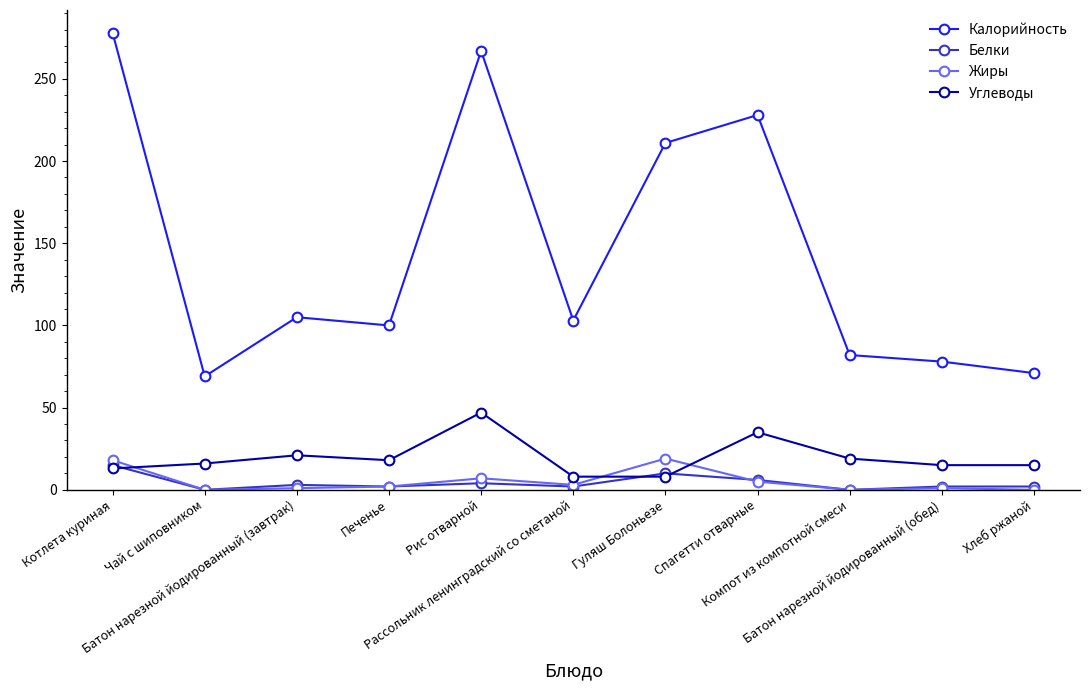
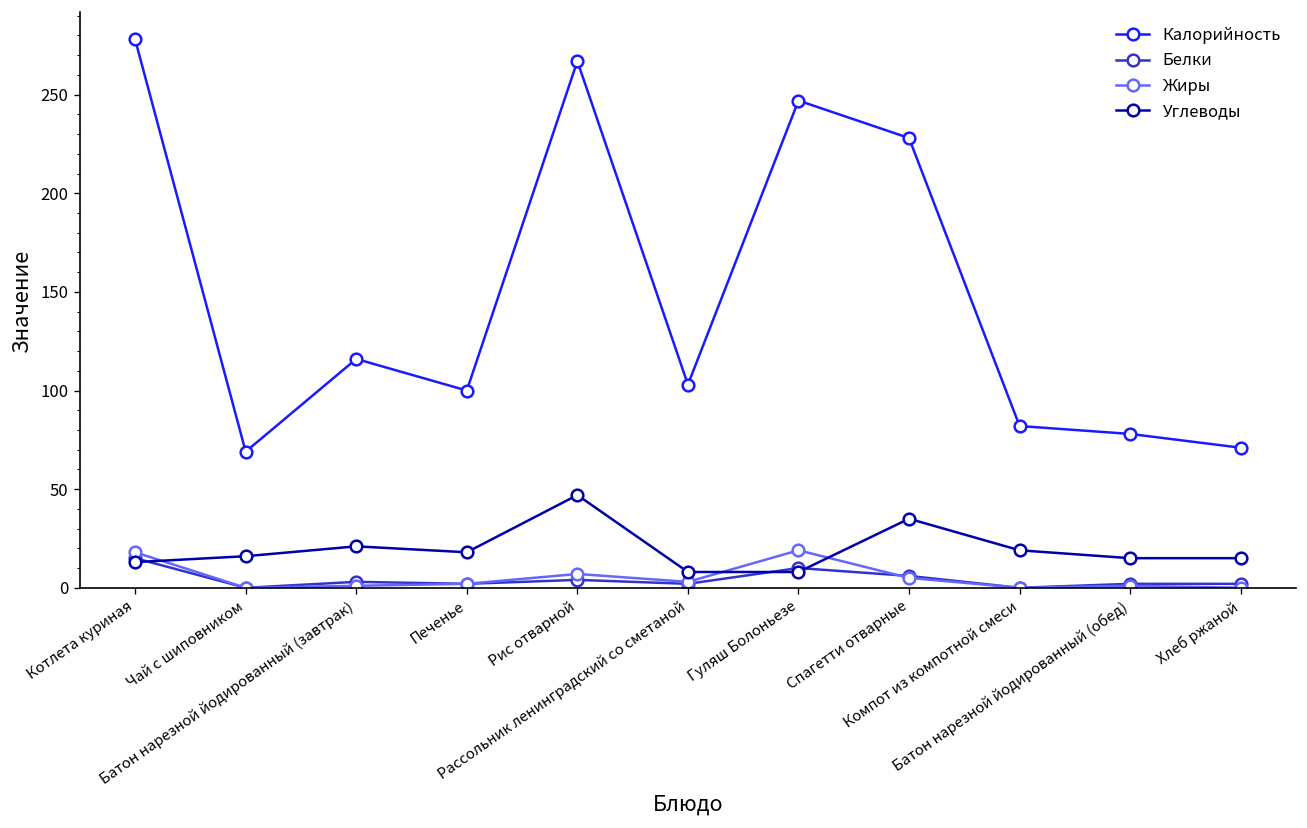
Калорийность, Батон нарезной йодированный (завтрак): 105 -> 116
Калорийность, Гуляш Болоньезе: 211 -> 247
